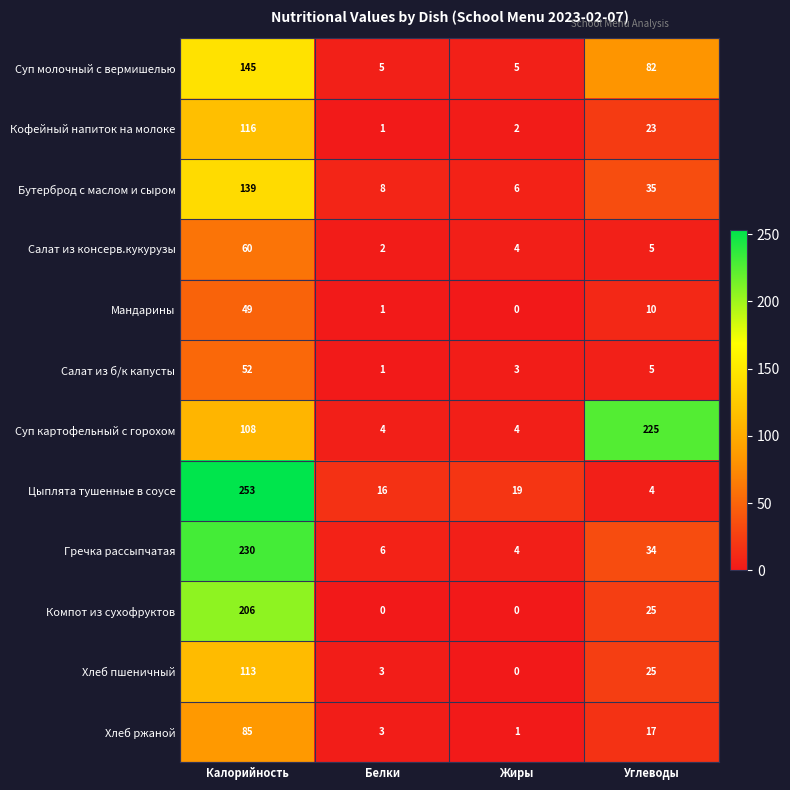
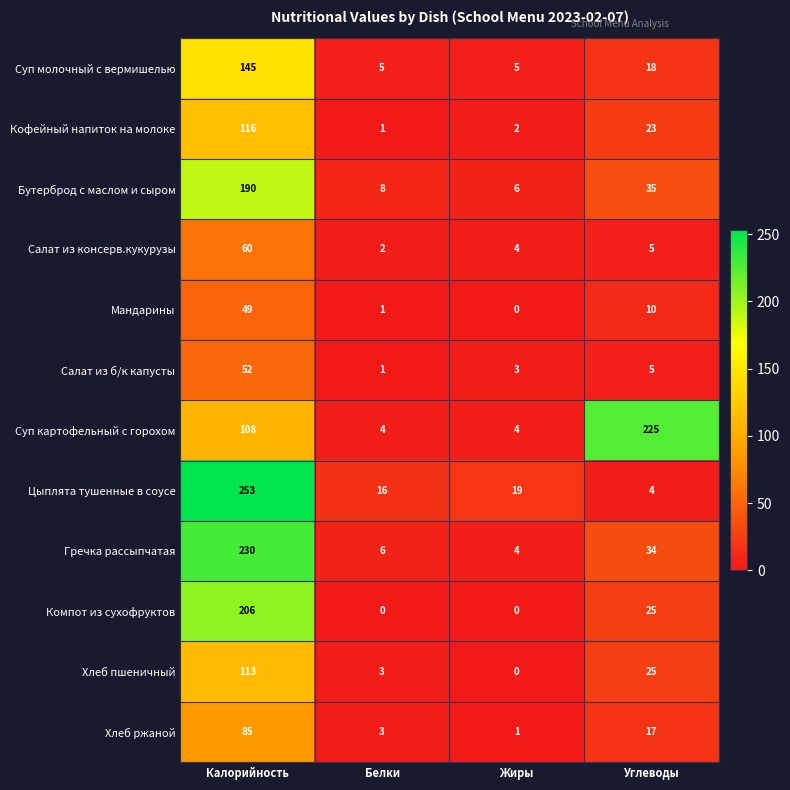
Суп молочный с вермишелью, Углеводы: 82 -> 18
Бутерброд с маслом и сыром, Калорийность: 139 -> 190
